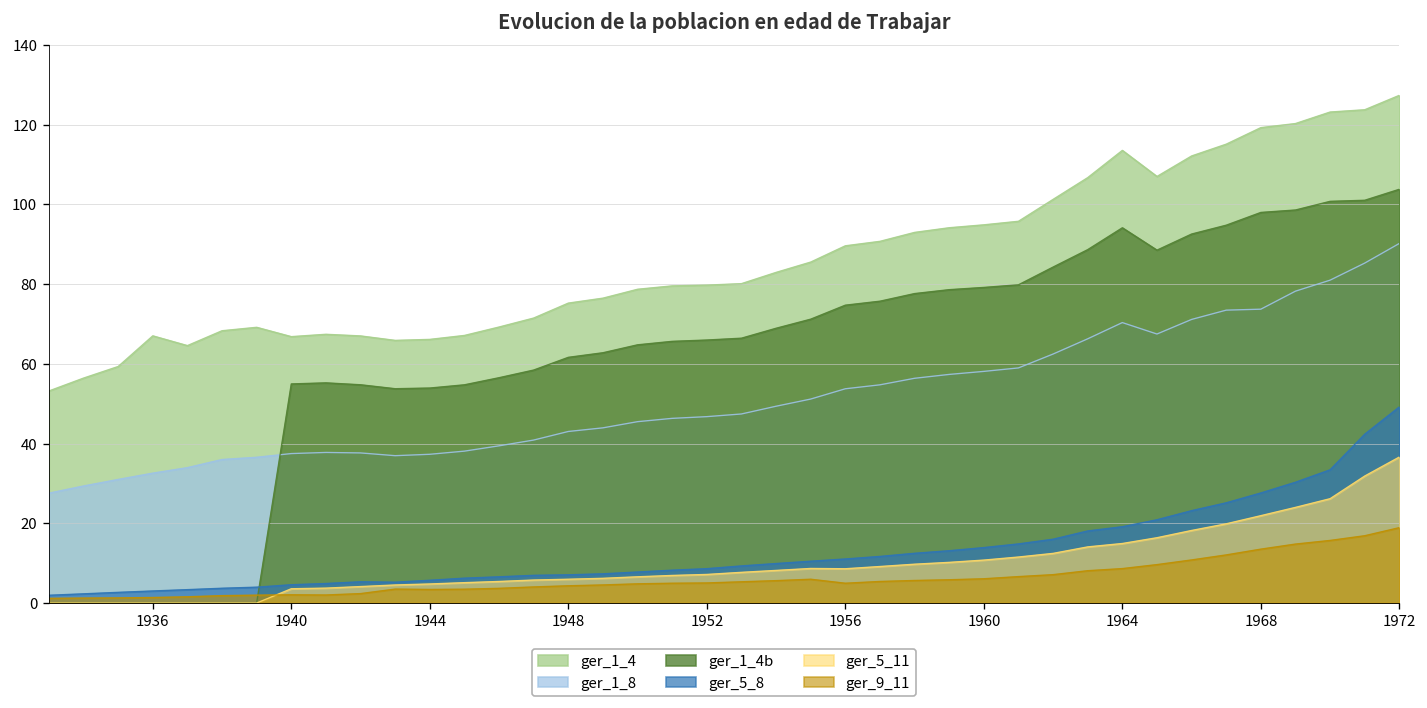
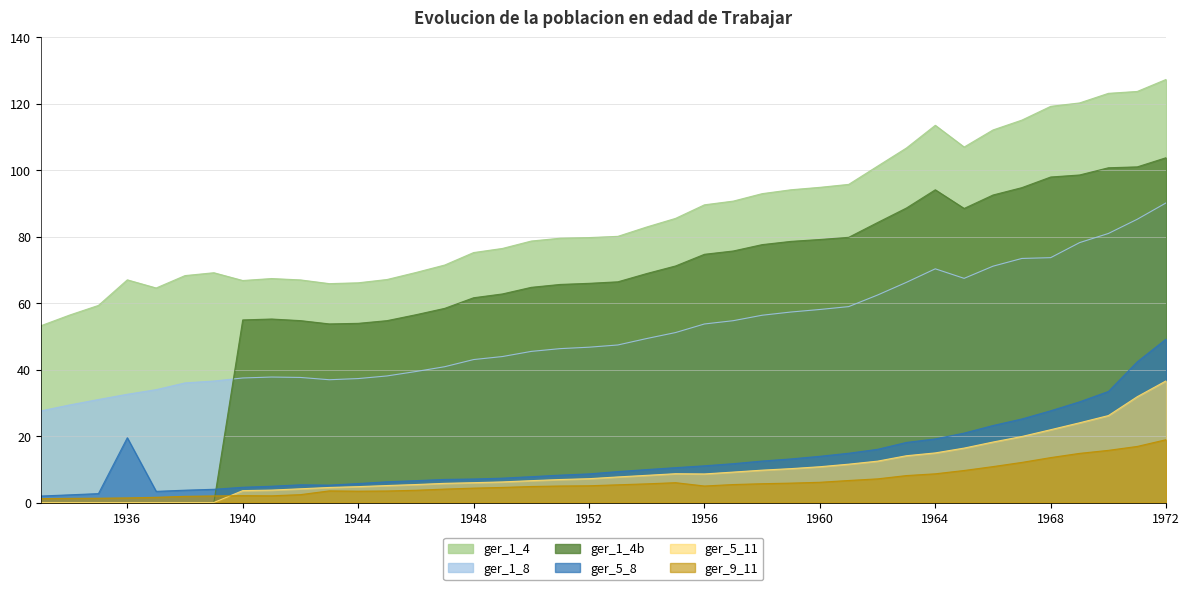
ger_5_8, 1936: 3 -> 19
